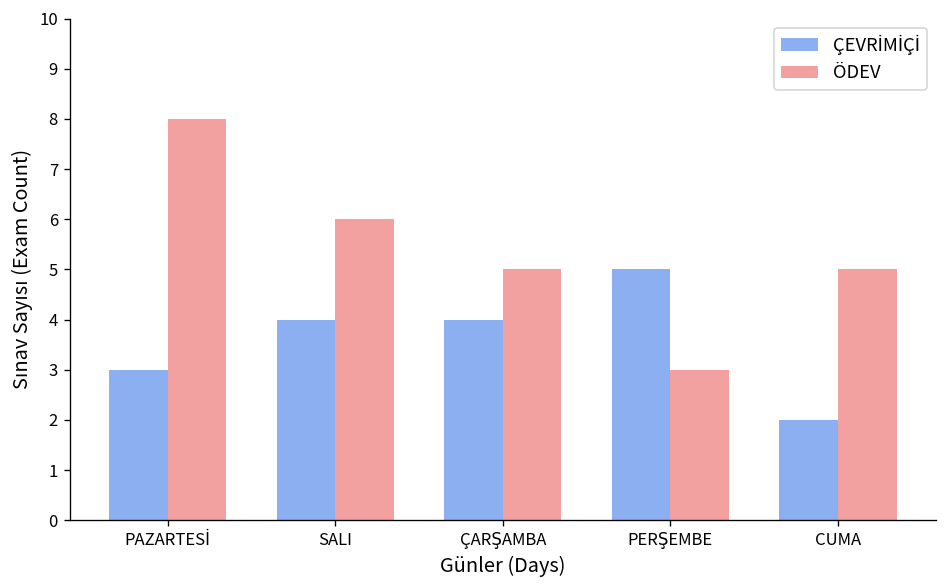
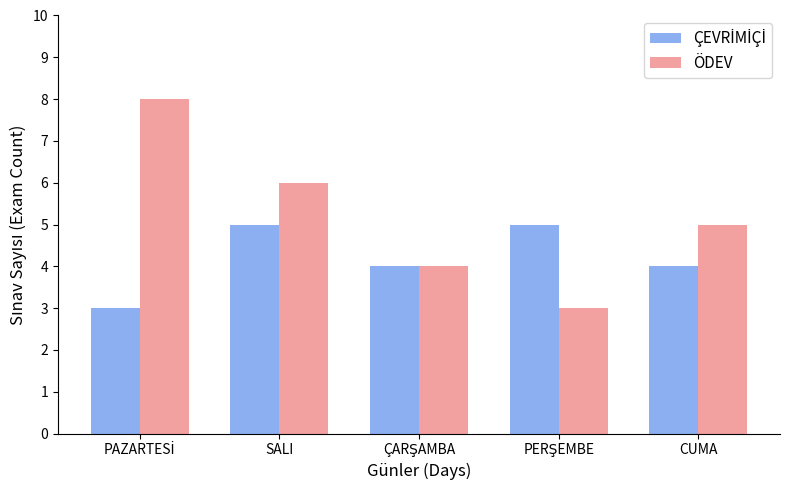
ÇEVRİMİÇİ, SALI: 4 -> 5
ÖDEV, ÇARŞAMBA: 5 -> 4
ÇEVRİMİÇİ, CUMA: 2 -> 4
